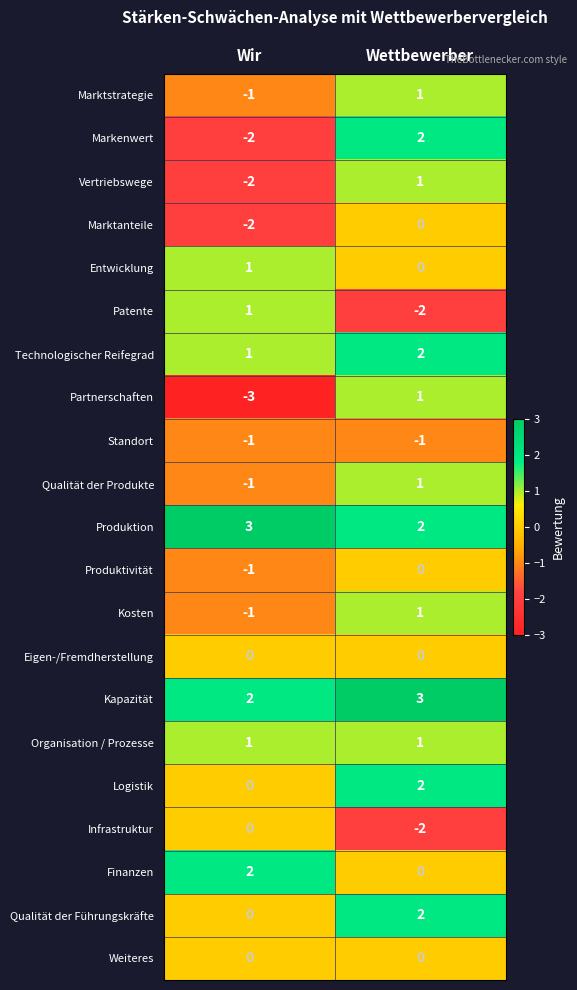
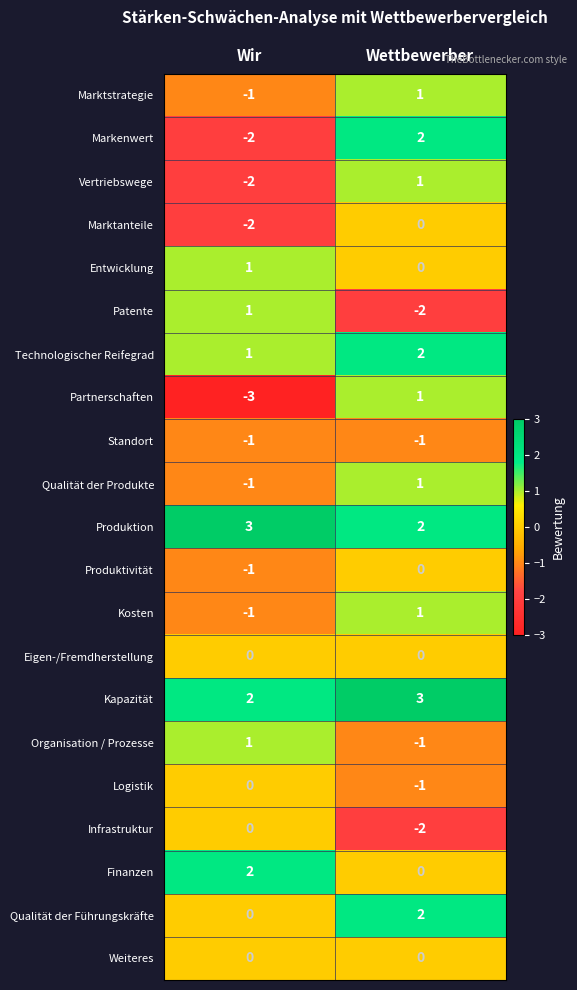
Organisation / Prozesse, Wettbewerber: 1 -> -1
Logistik, Wettbewerber: 2 -> -1
